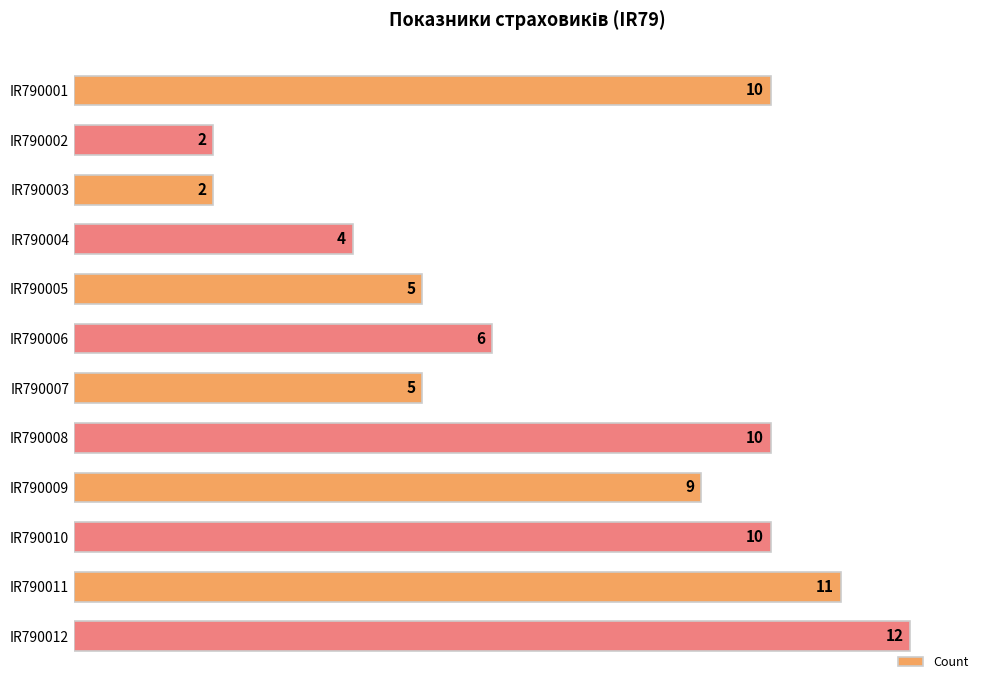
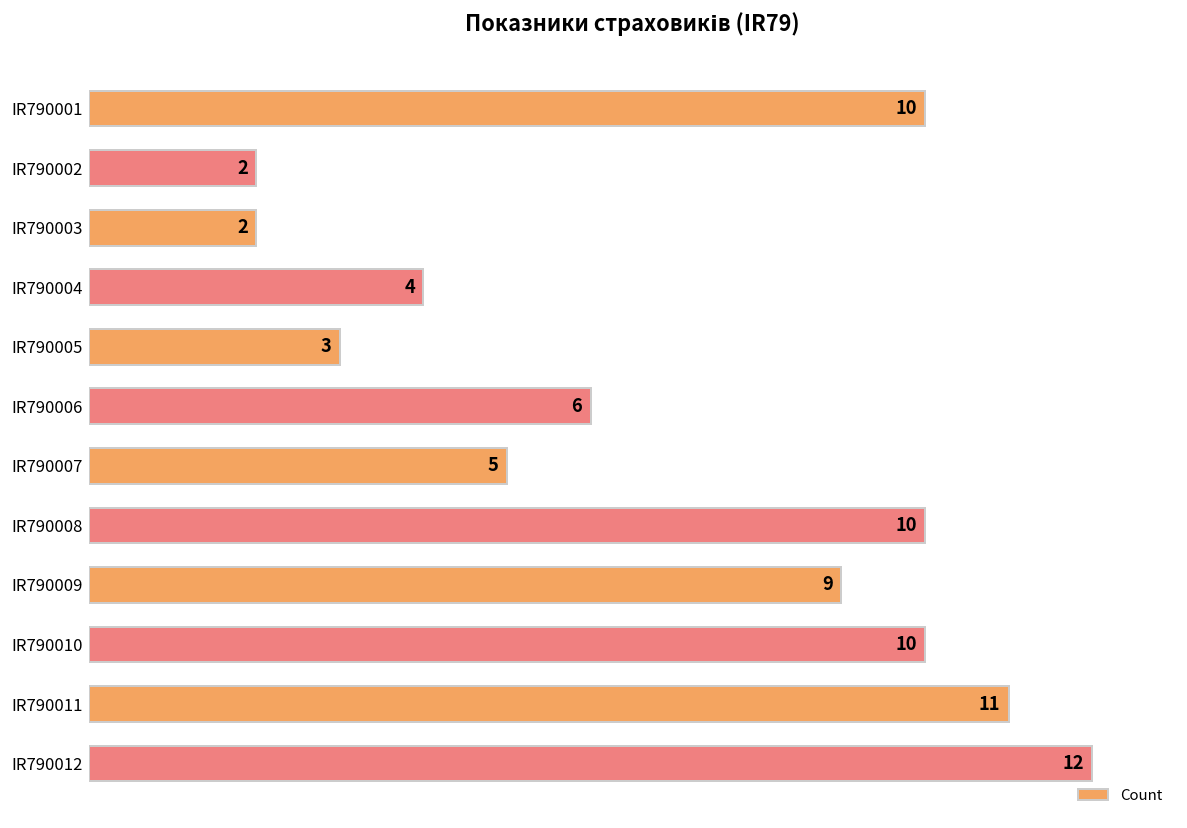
IR790005: 5 -> 3
